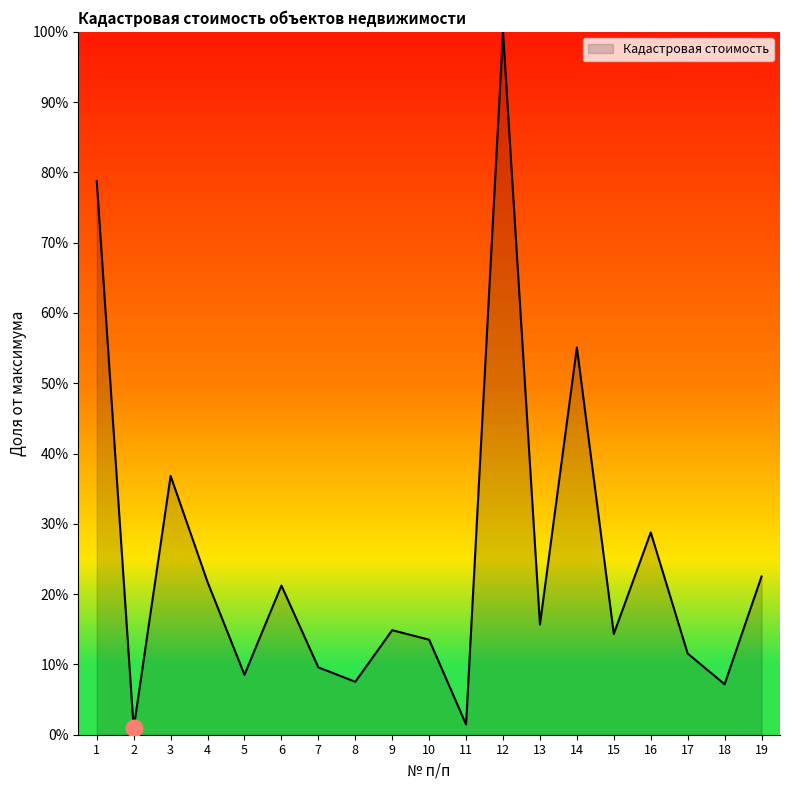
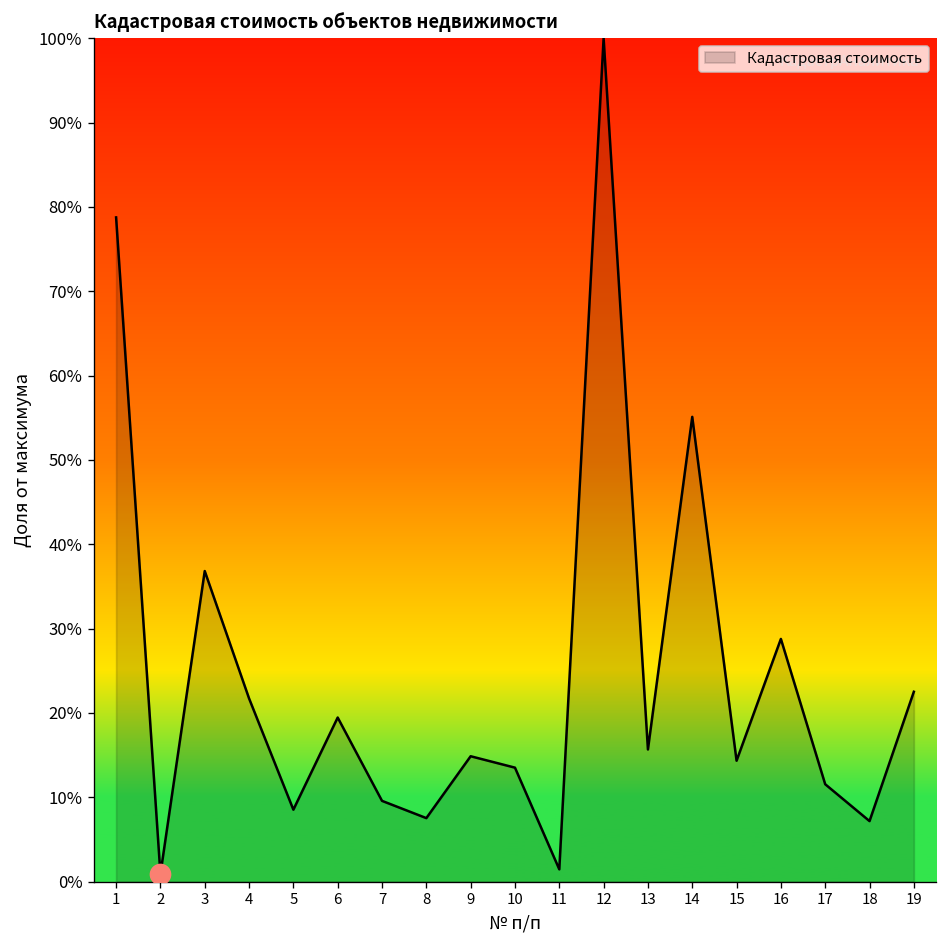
Кадастровая стоимость, 6: 21% -> 19%
